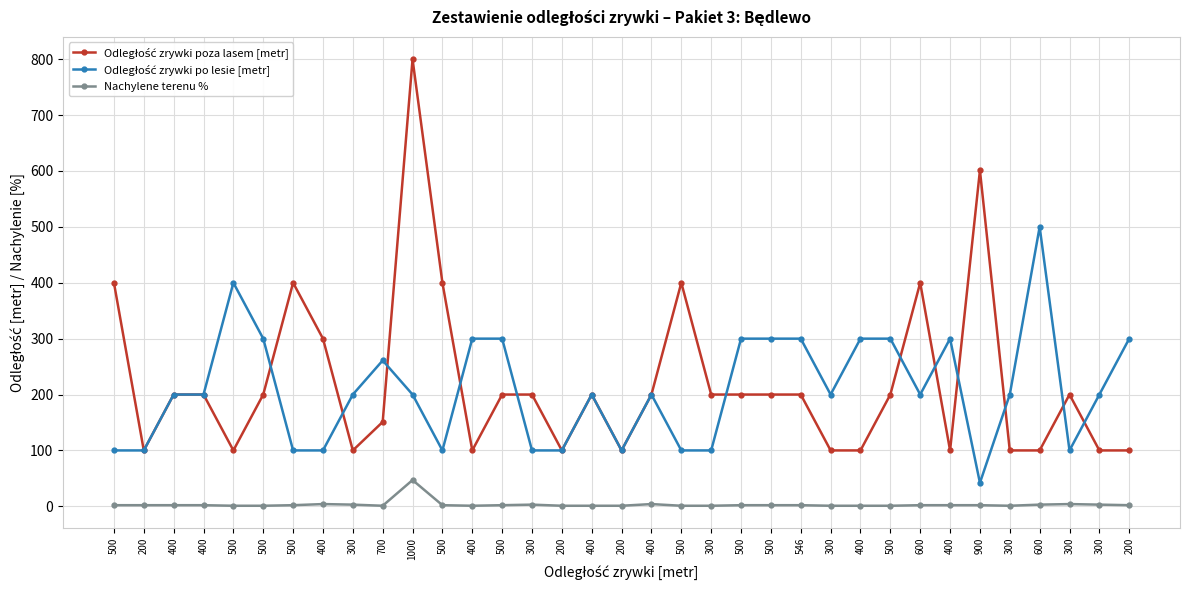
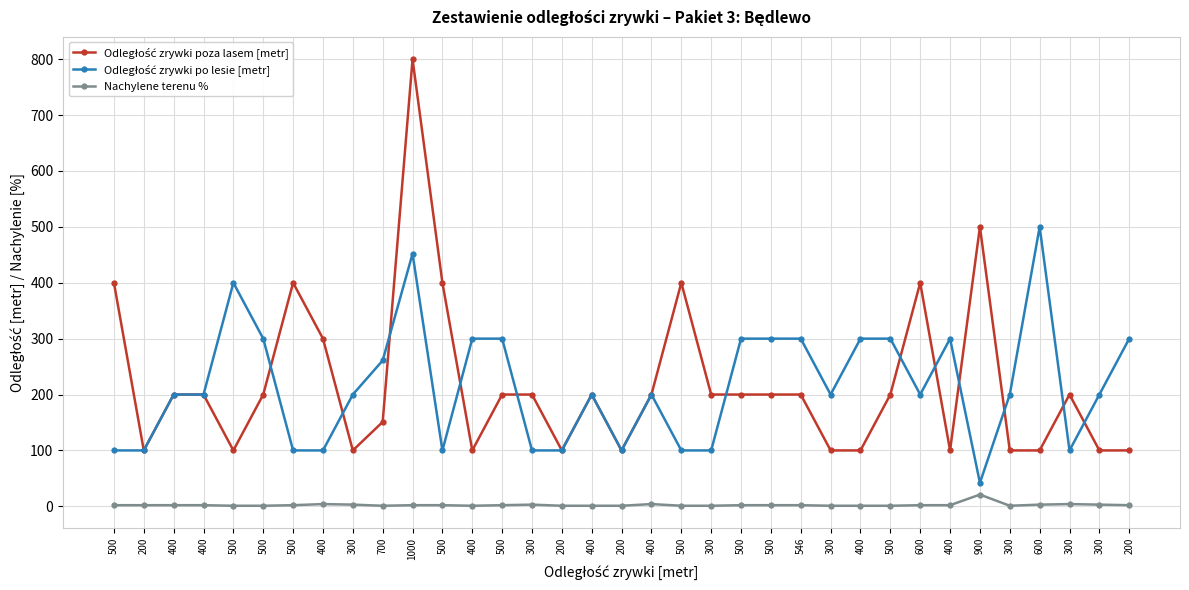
Odległość zrywki po lesie [metr], 1000: 200 -> 450
Nachylene terenu %, 1000: 50 -> 0
Odległość zrywki poza lasem [metr], 900: 600 -> 500
Nachylene terenu %, 900: 0 -> 20
